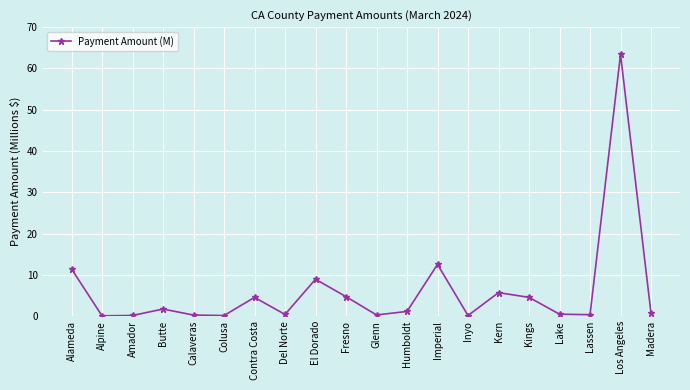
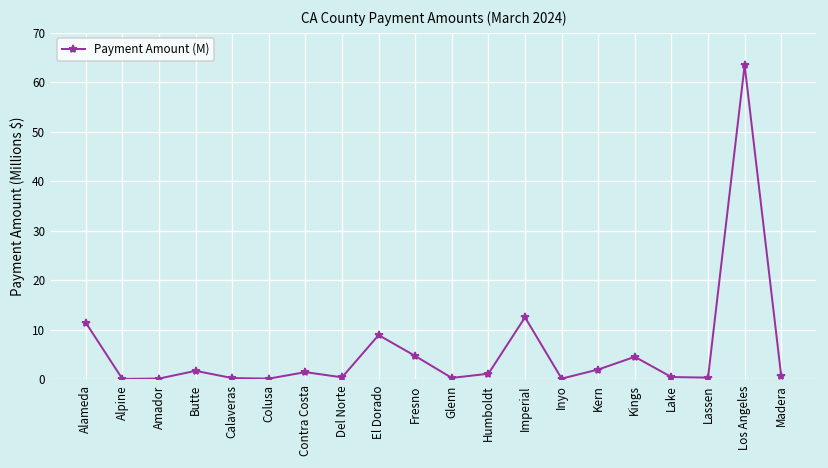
Contra Costa: 5 -> 1
Kern: 6 -> 2
